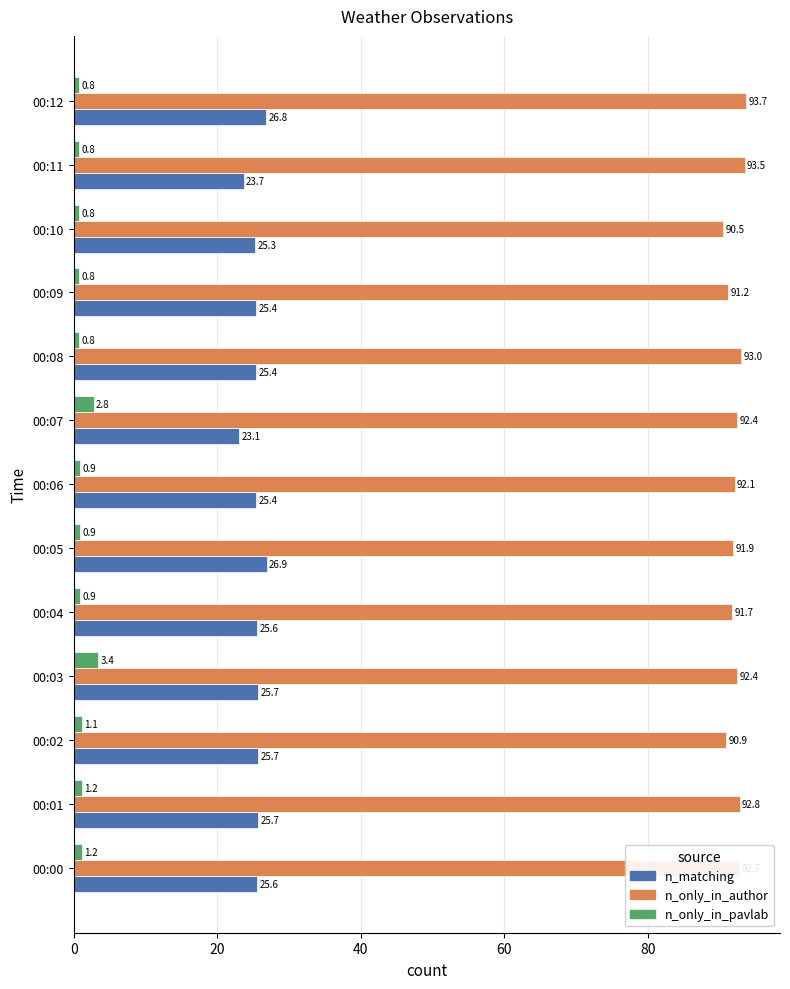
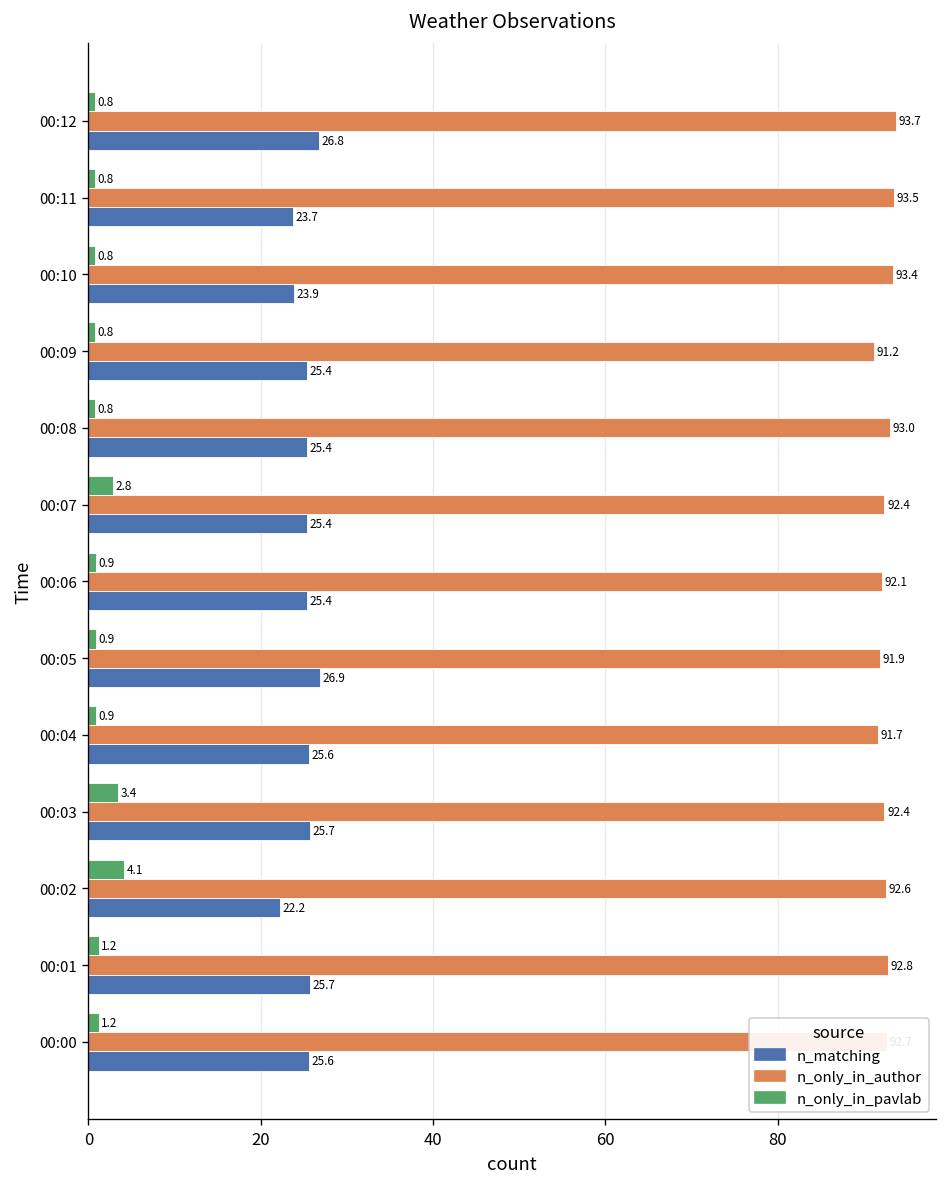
n_only_in_author, 00:10: 90.5 -> 93.4
n_matching, 00:10: 25.3 -> 23.9
n_matching, 00:07: 23.1 -> 25.4
n_only_in_pavlab, 00:02: 1.1 -> 4.1
n_only_in_author, 00:02: 90.9 -> 92.6
n_matching, 00:02: 25.7 -> 22.2
